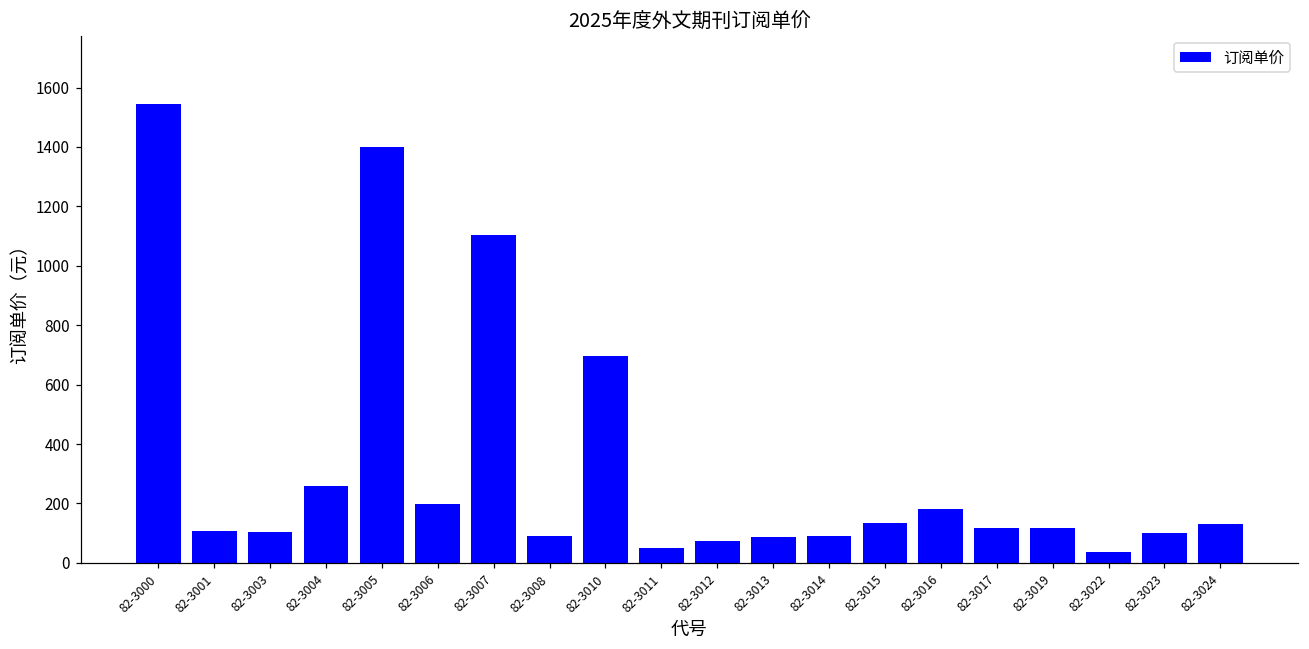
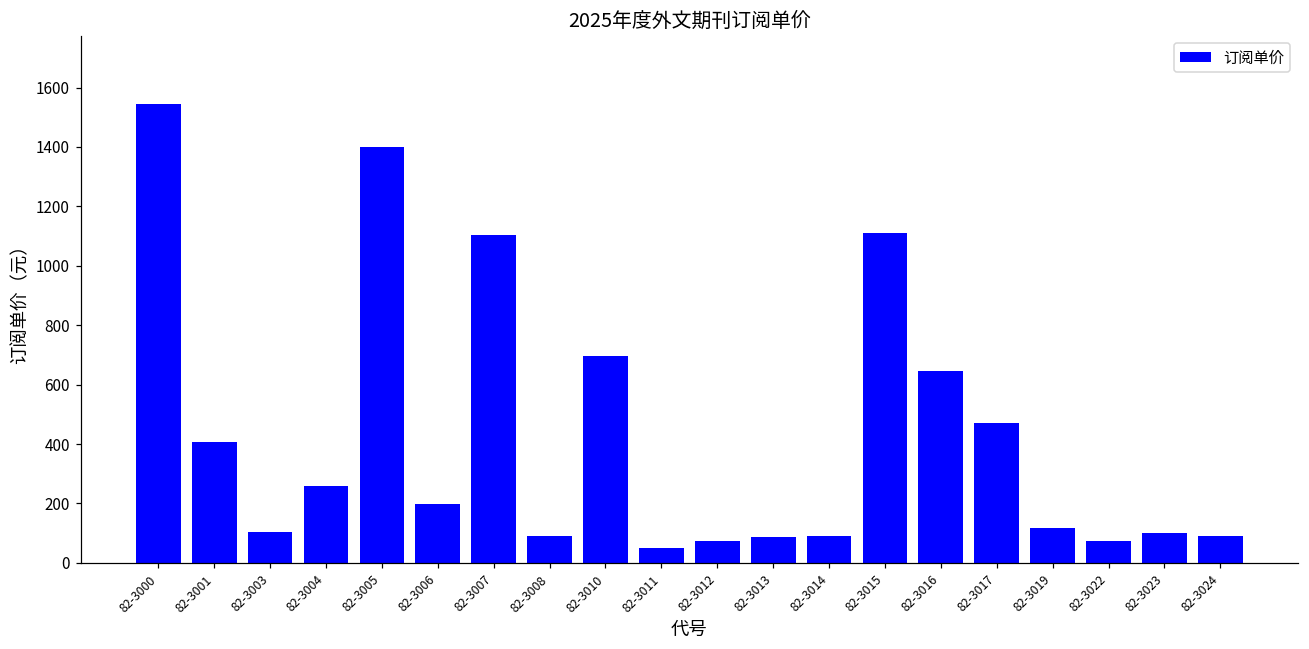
82-3001: 110 -> 410
82-3015: 130 -> 1110
82-3016: 180 -> 650
82-3017: 120 -> 470
82-3022: 40 -> 70
82-3024: 130 -> 90
